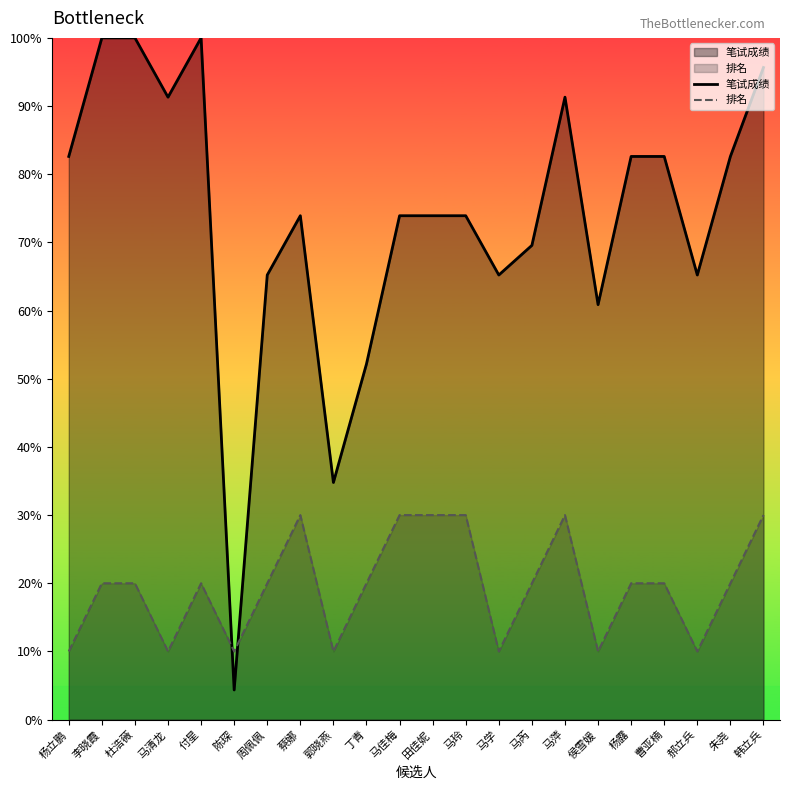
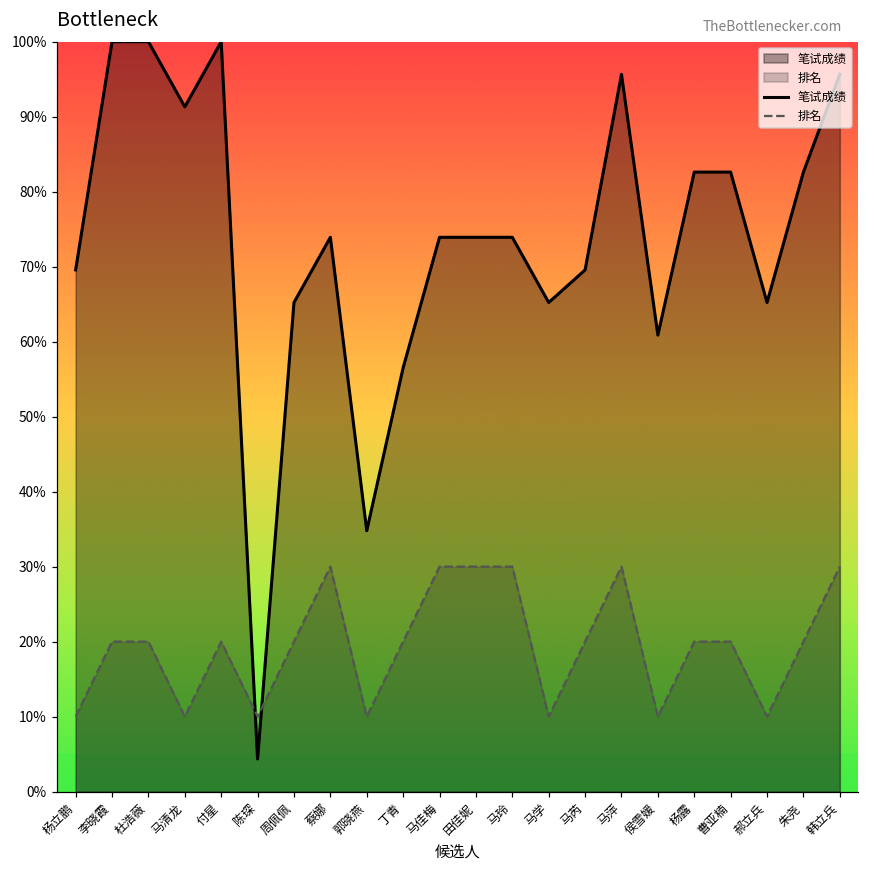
笔试成绩, 杨立鹏: 83% -> 70%
笔试成绩, 丁青: 52% -> 57%
笔试成绩, 马萍: 91% -> 96%
